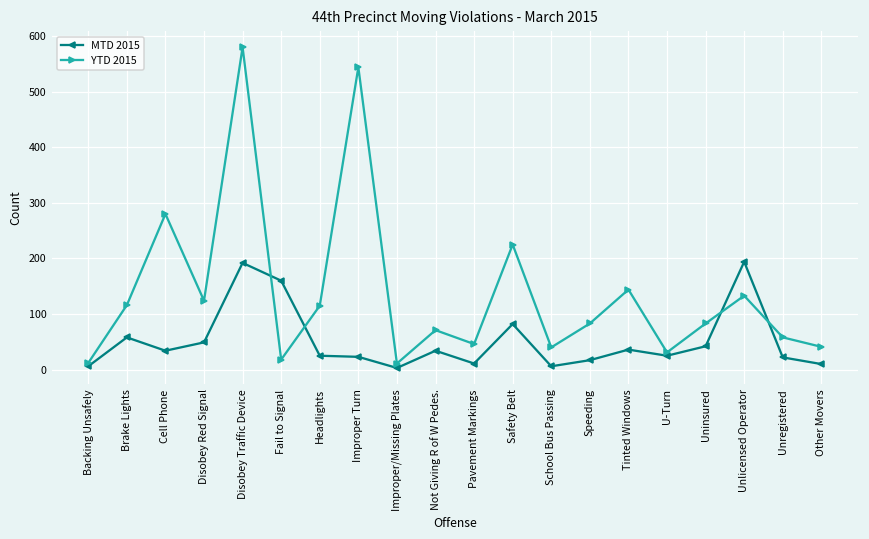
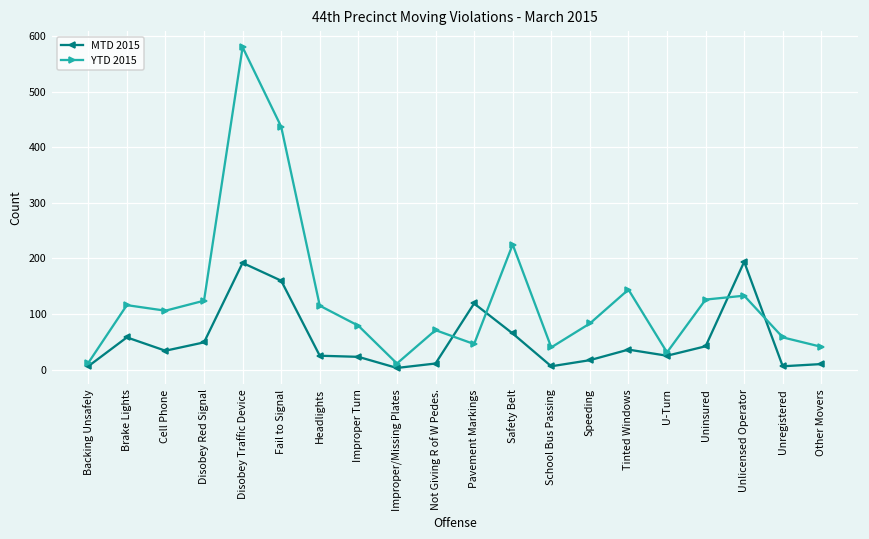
YTD 2015, Cell Phone: 280 -> 110
YTD 2015, Fail to Signal: 20 -> 440
YTD 2015, Improper Turn: 540 -> 80
MTD 2015, Not Giving R of W Pedes.: 30 -> 10
MTD 2015, Pavement Markings: 10 -> 120
MTD 2015, Safety Belt: 80 -> 70
YTD 2015, Uninsured: 80 -> 130
MTD 2015, Unregistered: 20 -> 10
